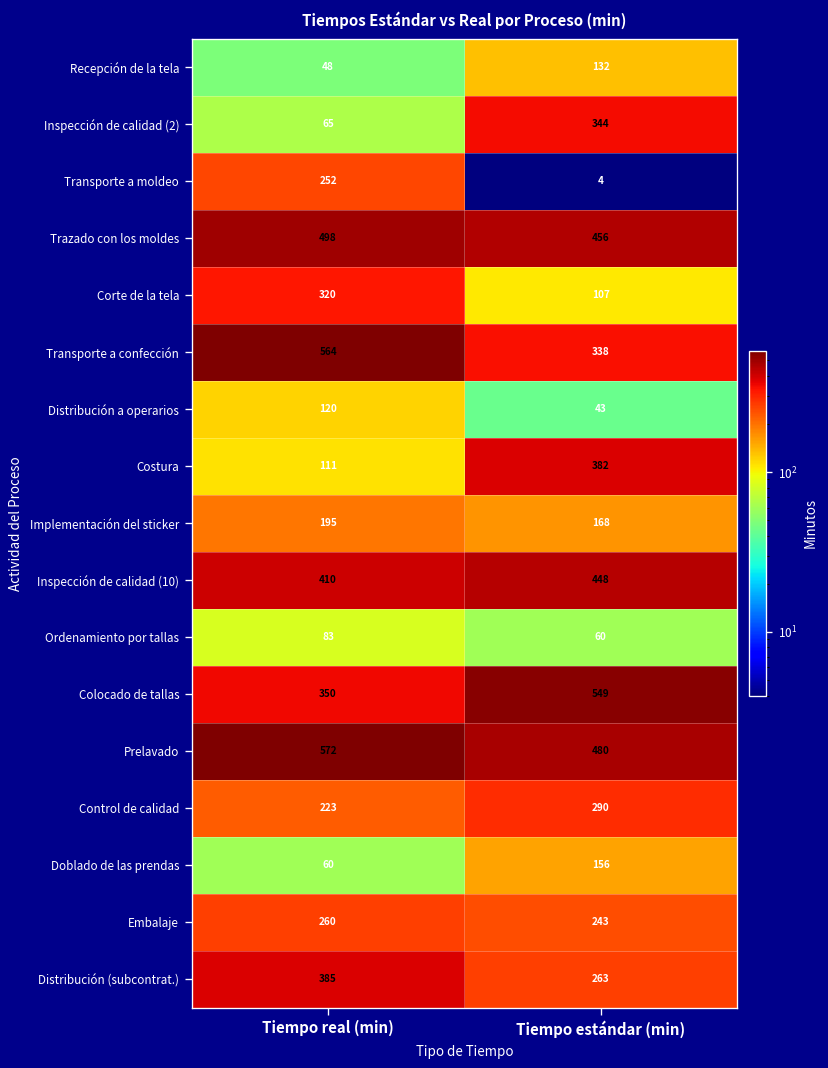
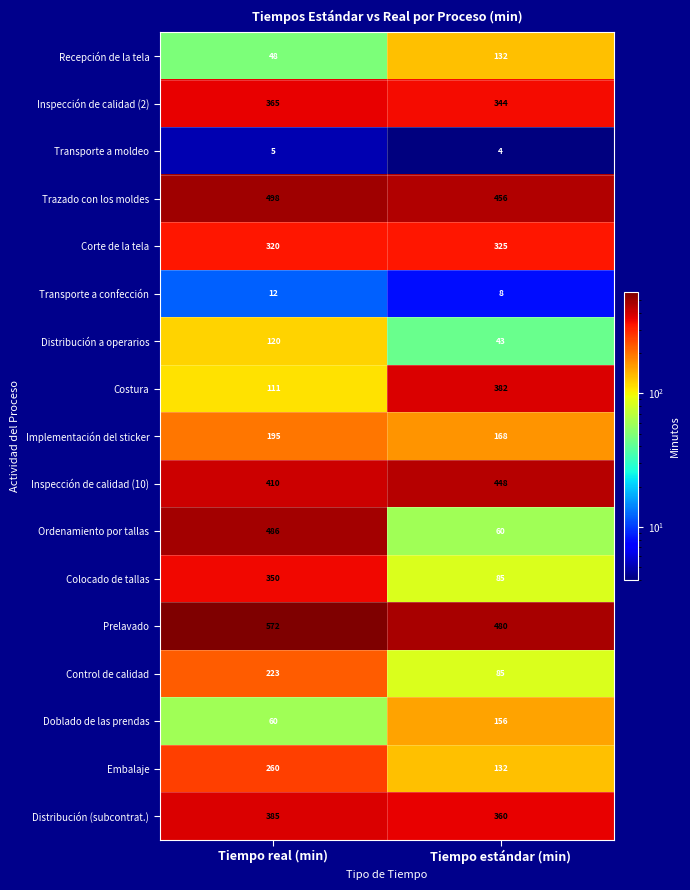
Inspección de calidad (2), Tiempo real (min): 65 -> 365
Transporte a moldeo, Tiempo real (min): 252 -> 5
Corte de la tela, Tiempo estándar (min): 107 -> 325
Transporte a confección, Tiempo real (min): 564 -> 12
Transporte a confección, Tiempo estándar (min): 338 -> 8
Ordenamiento por tallas, Tiempo real (min): 83 -> 486
Colocado de tallas, Tiempo estándar (min): 549 -> 85
Control de calidad, Tiempo estándar (min): 290 -> 85
Embalaje, Tiempo estándar (min): 243 -> 132
Distribución (subcontrat.), Tiempo estándar (min): 263 -> 360
